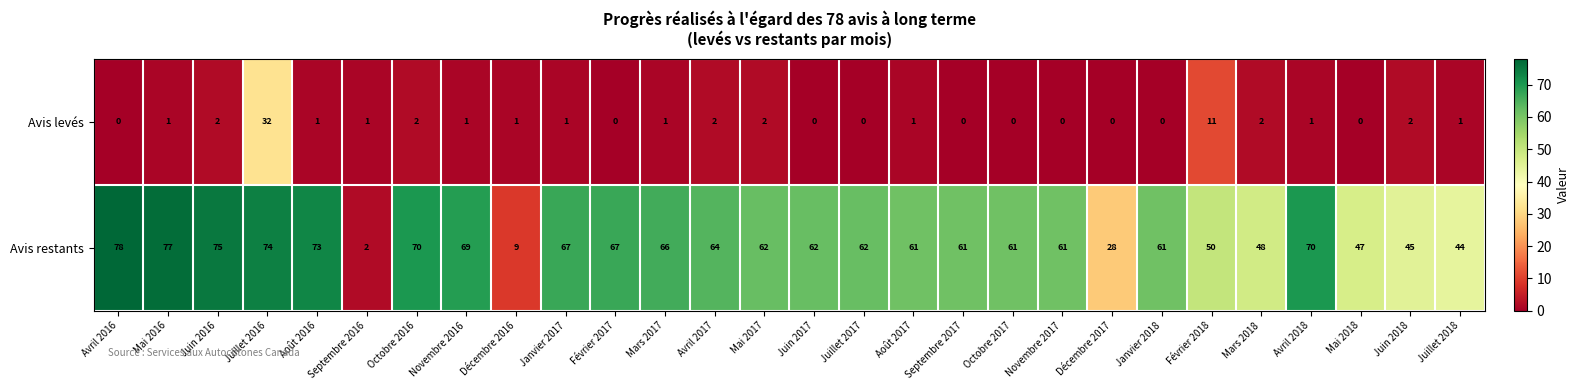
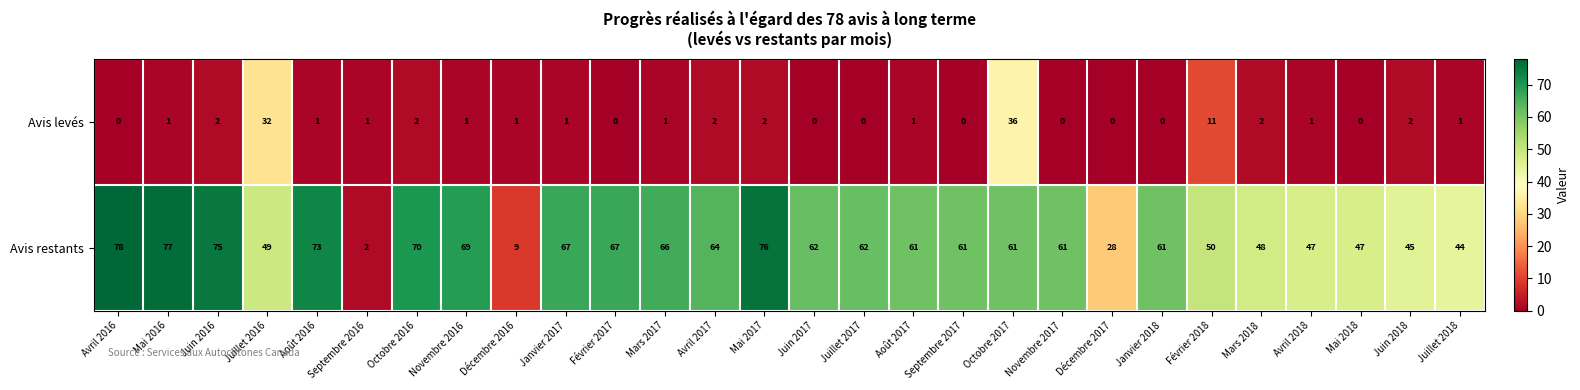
Avis levés, Octobre 2017: 0 -> 36
Avis restants, Juillet 2016: 74 -> 49
Avis restants, Mai 2017: 62 -> 76
Avis restants, Avril 2018: 70 -> 47
